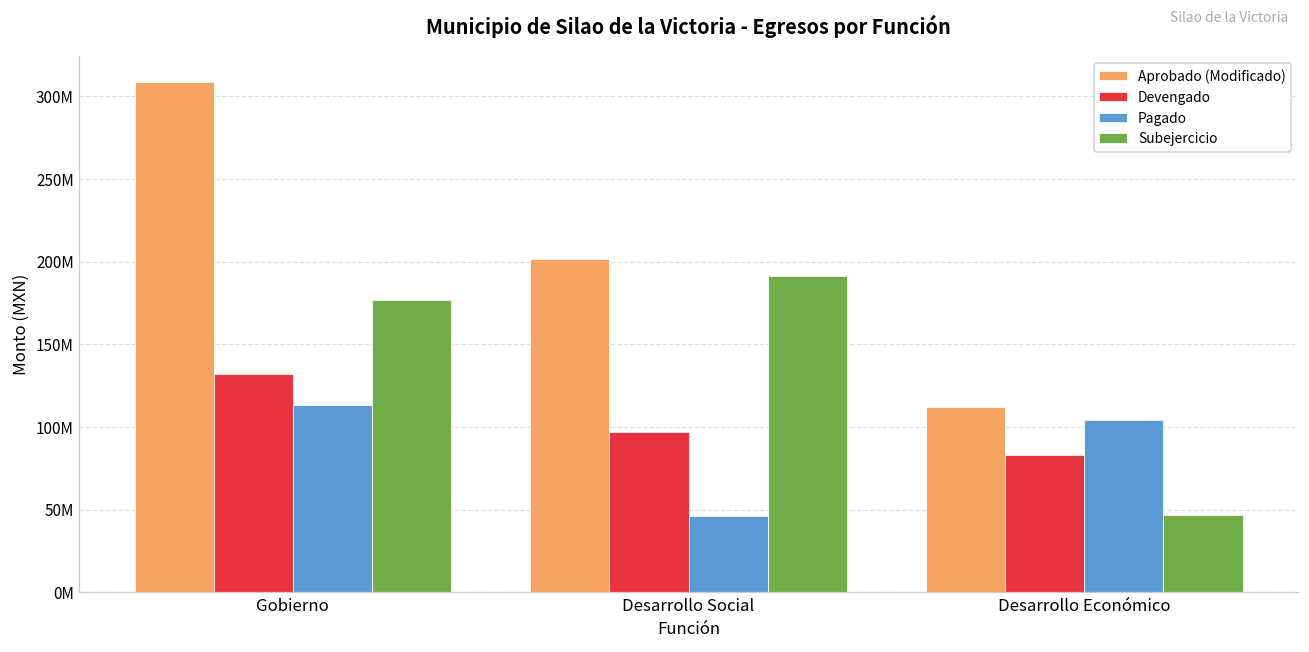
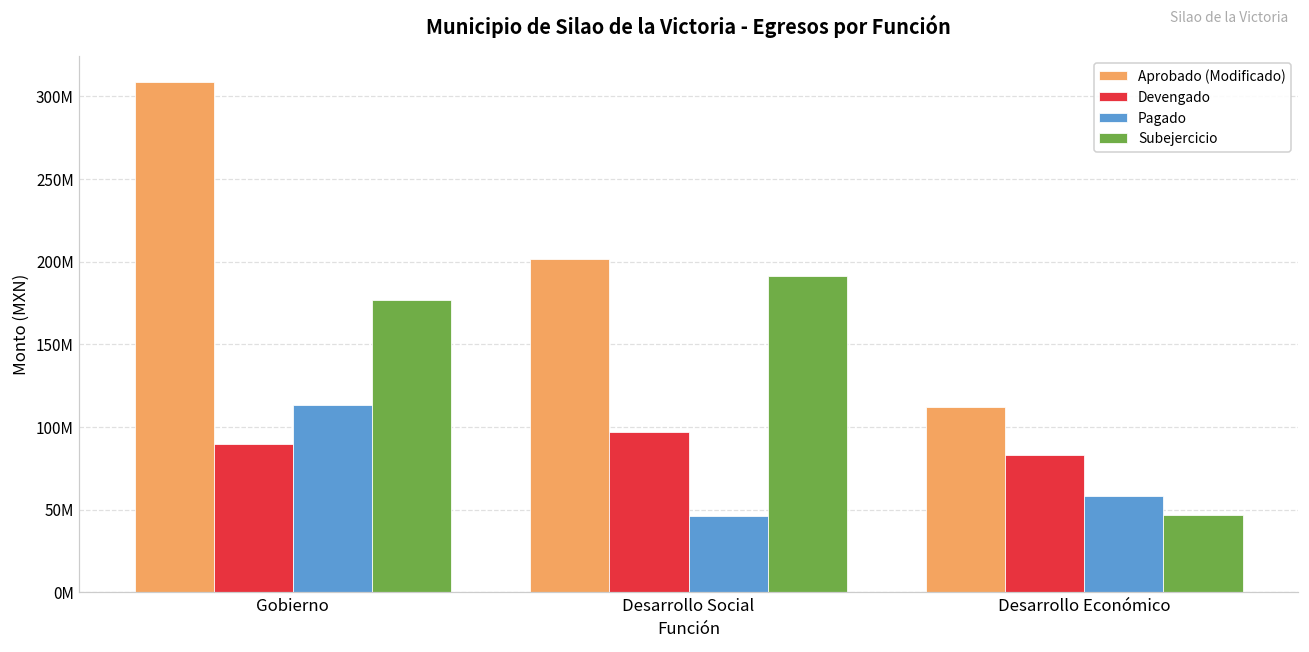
Devengado, Gobierno: 132000000 -> 90000000
Pagado, Desarrollo Económico: 104000000 -> 58000000
